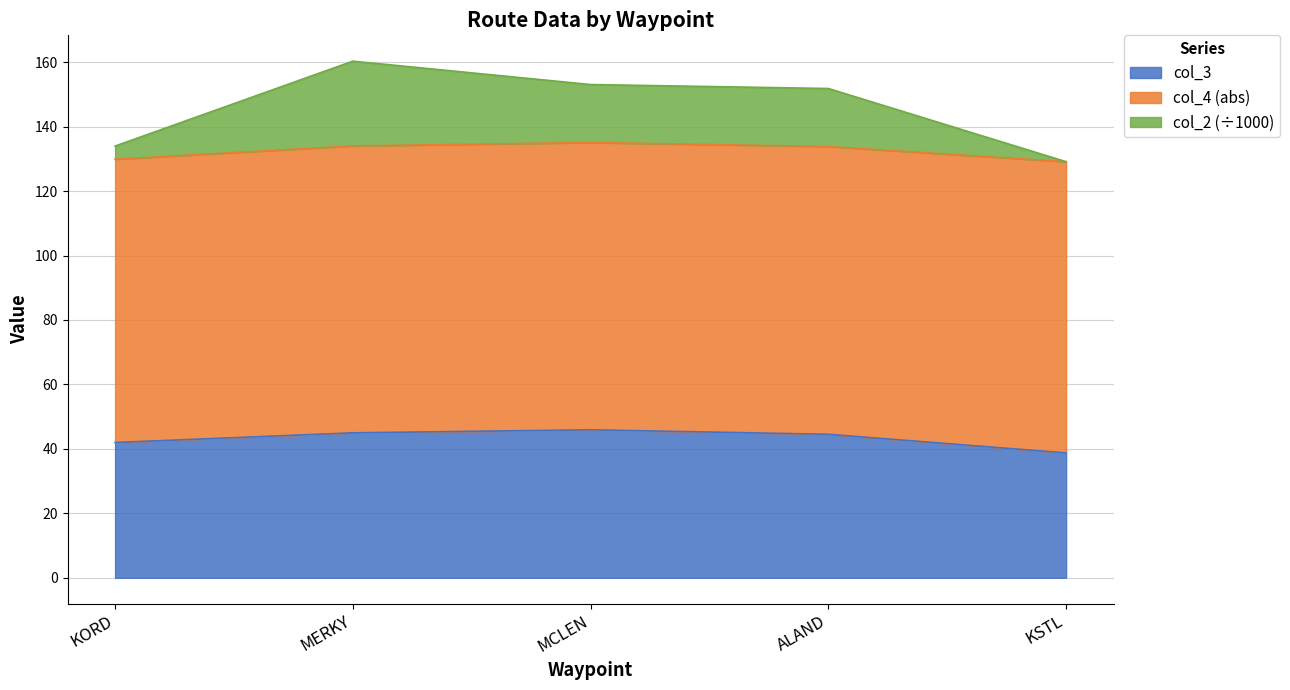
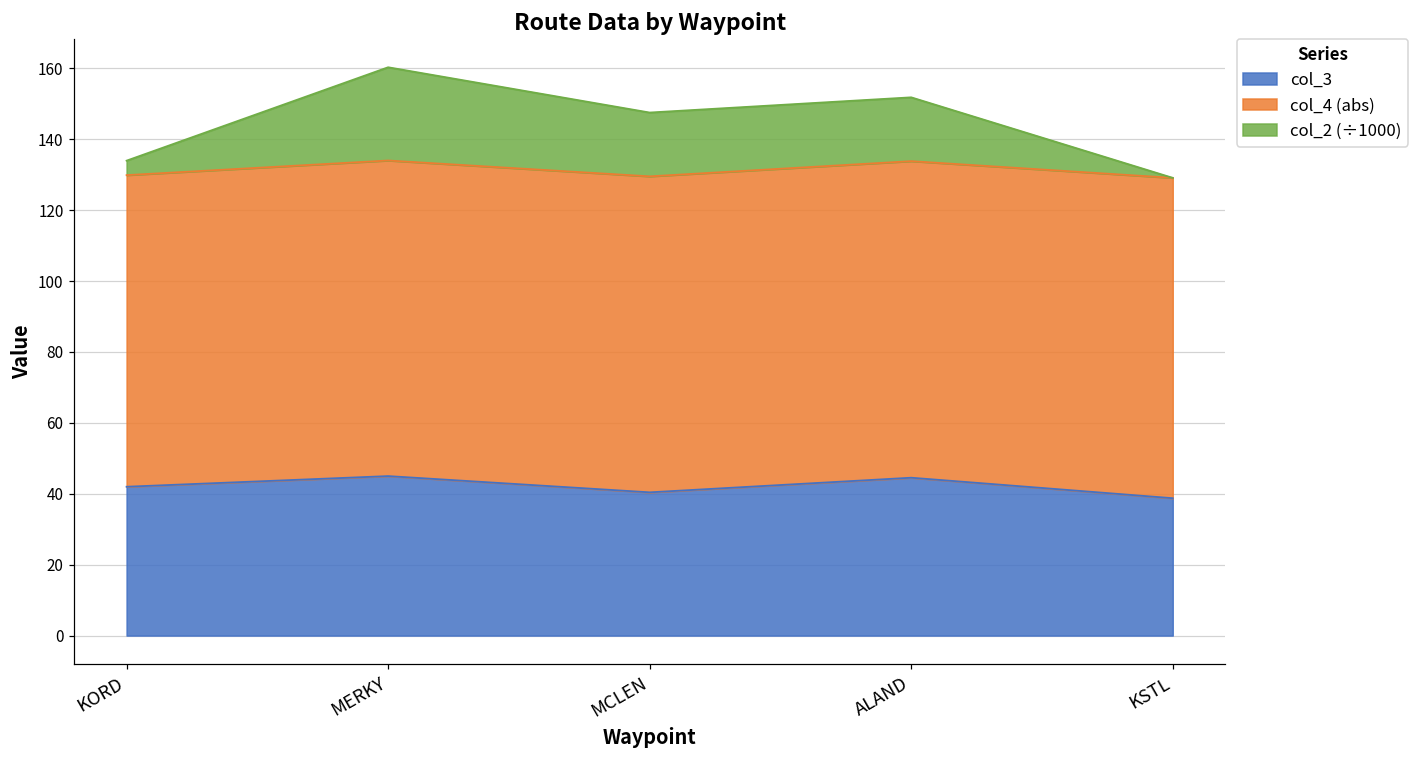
col_3, MCLEN: 46 -> 40
